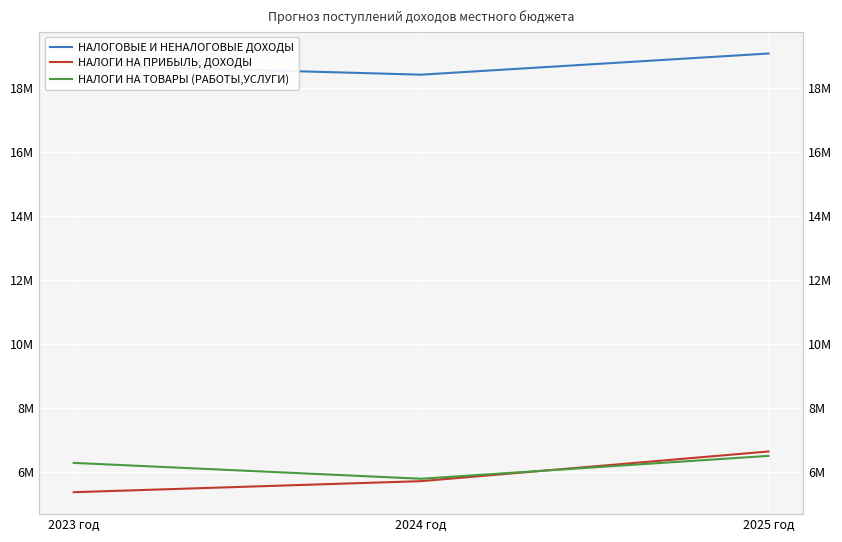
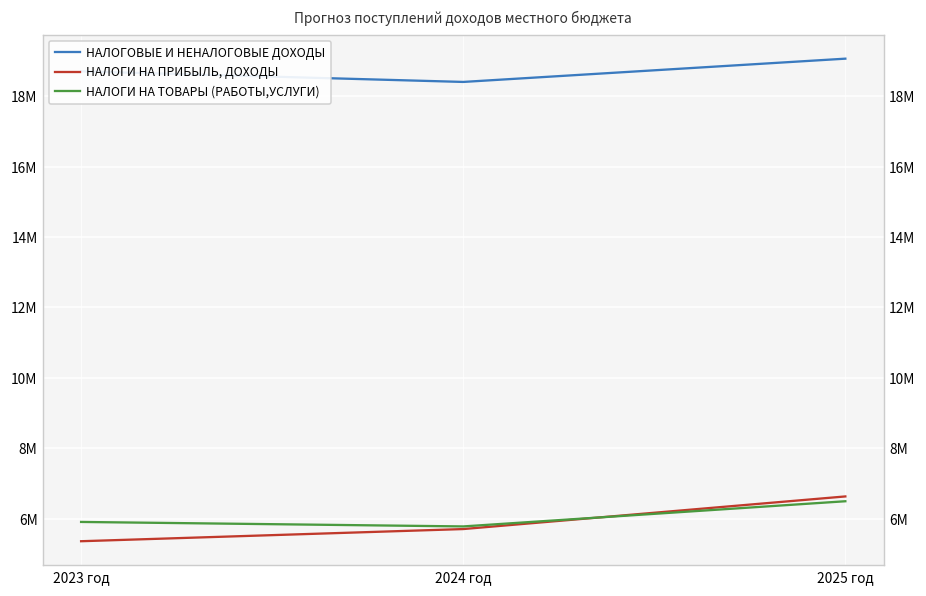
НАЛОГИ НА ТОВАРЫ (РАБОТЫ,УСЛУГИ), 2023 год: 6300000 -> 5900000
